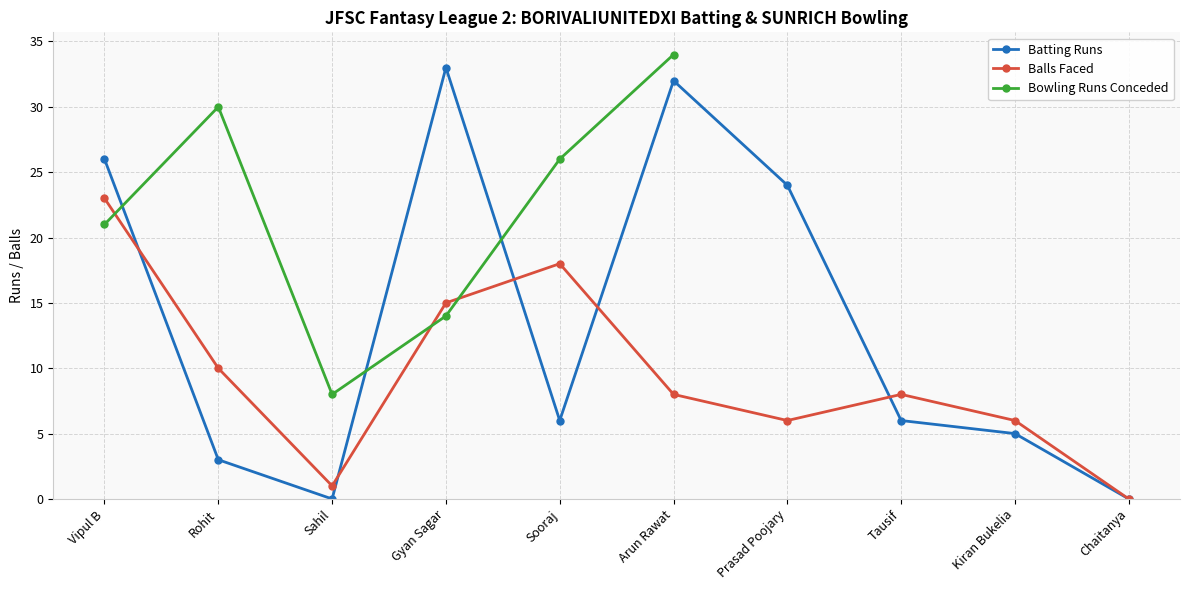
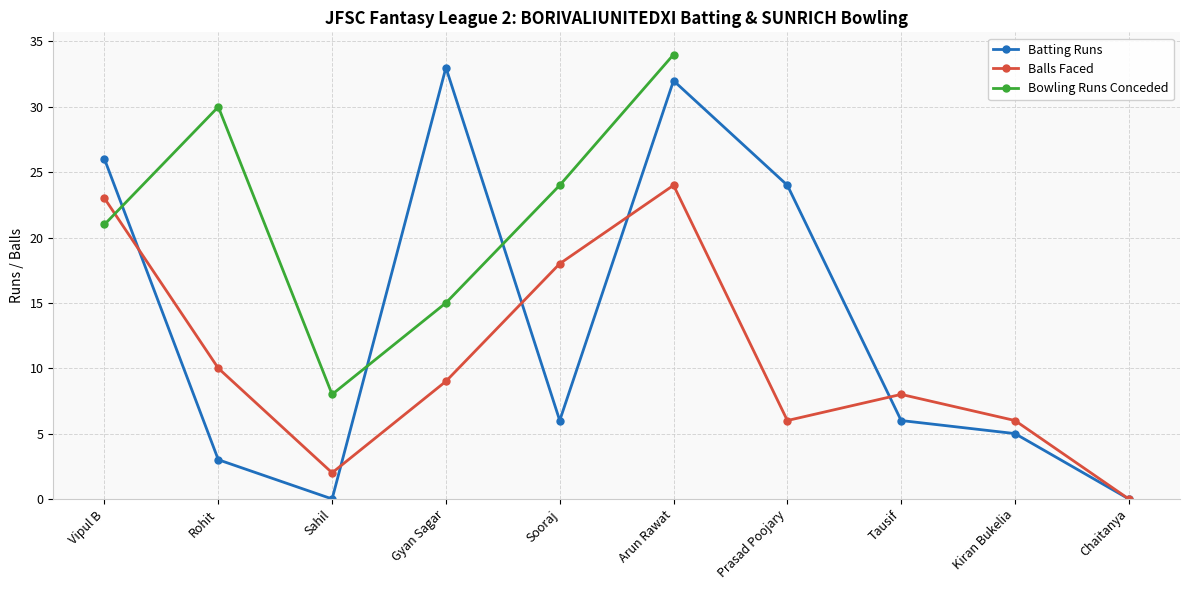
Balls Faced, Sahil: 1 -> 2
Balls Faced, Gyan Sagar: 15 -> 9
Bowling Runs Conceded, Gyan Sagar: 14 -> 15
Bowling Runs Conceded, Sooraj: 26 -> 24
Balls Faced, Arun Rawat: 8 -> 24
